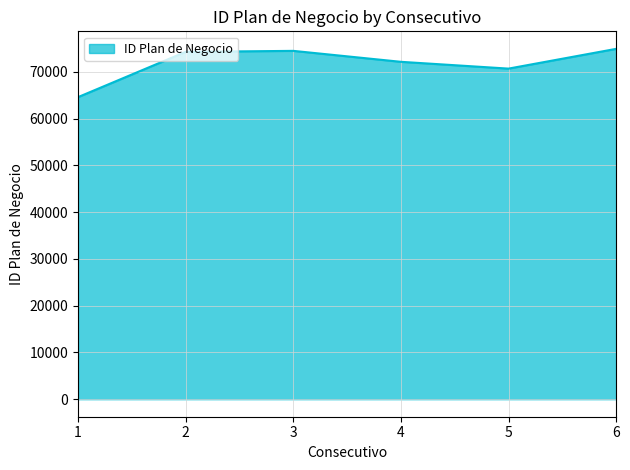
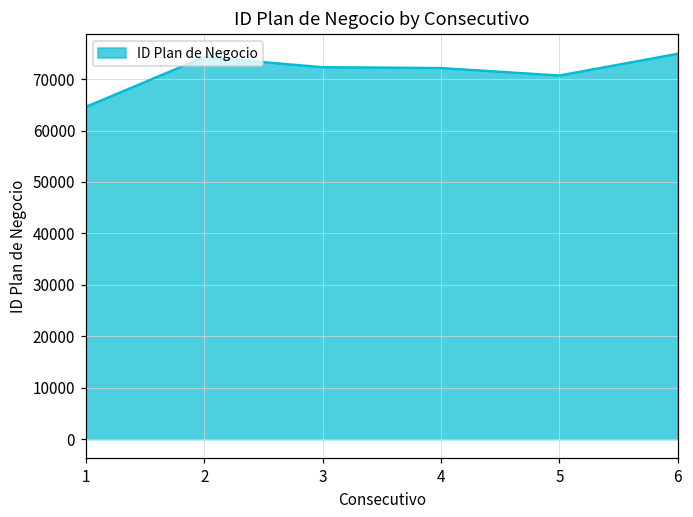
3: 75000 -> 72000
